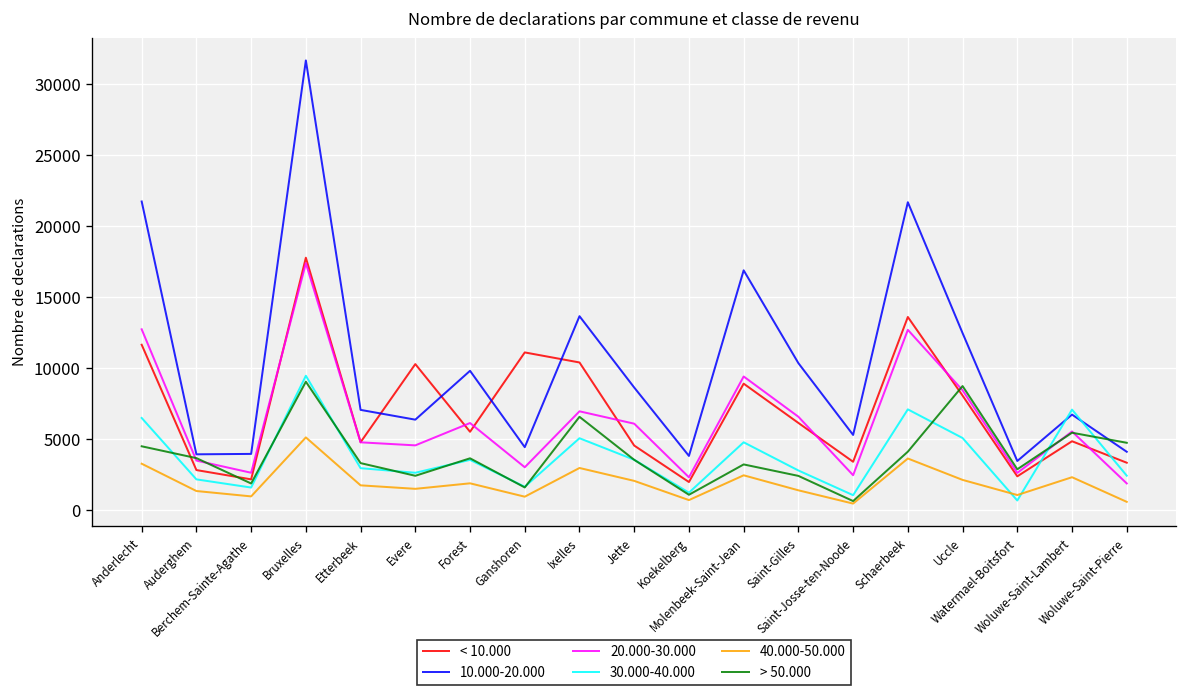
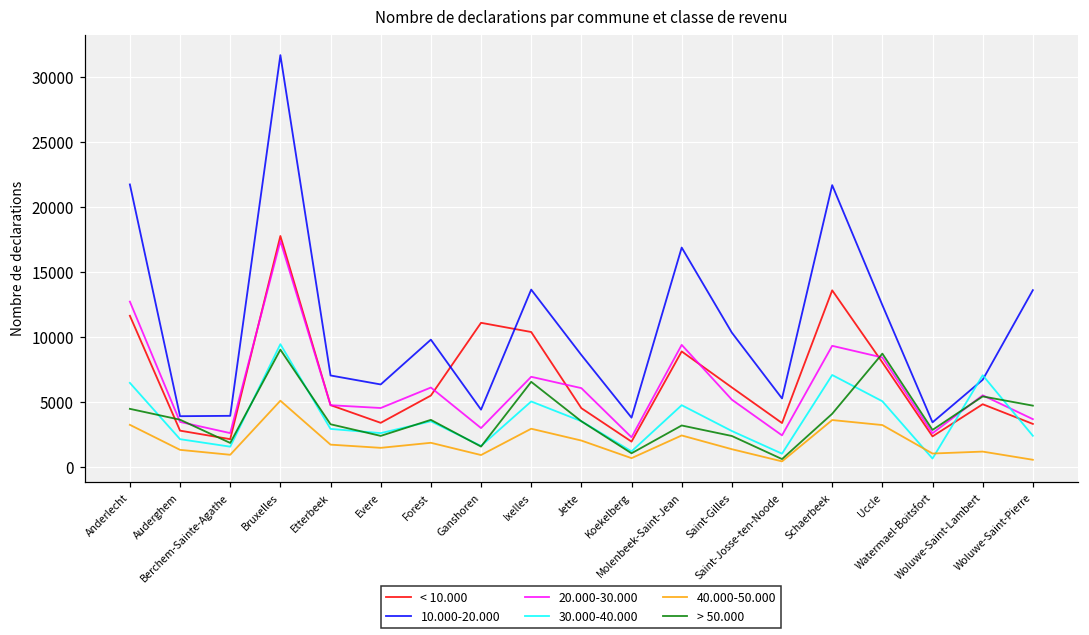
< 10.000, Evere: 10300 -> 3400
20.000-30.000, Saint-Gilles: 6600 -> 5200
20.000-30.000, Schaerbeek: 12700 -> 9300
40.000-50.000, Uccle: 2100 -> 3200
40.000-50.000, Woluwe-Saint-Lambert: 2300 -> 1200
10.000-20.000, Woluwe-Saint-Pierre: 4100 -> 13600
20.000-30.000, Woluwe-Saint-Pierre: 1900 -> 3700
